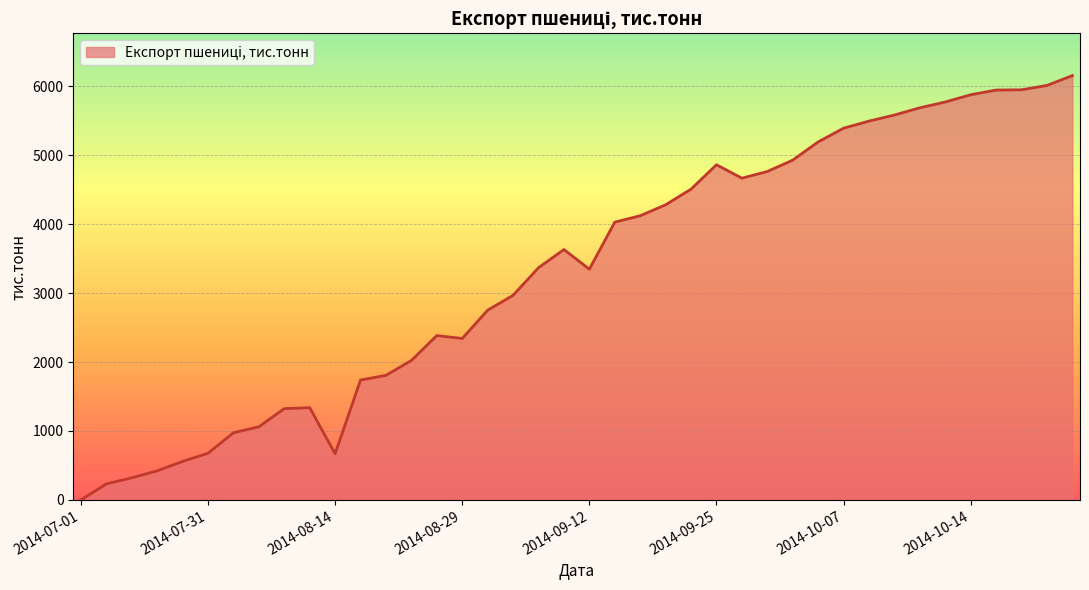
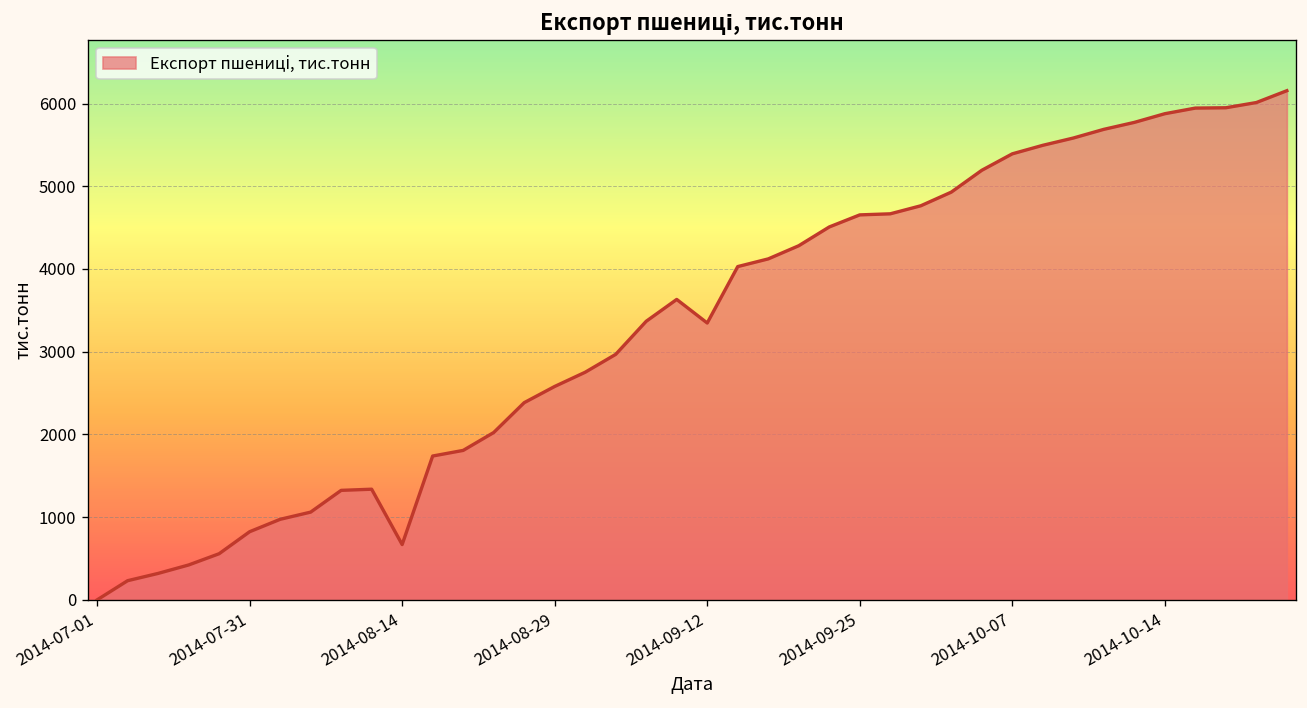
2014-07-31: 700 -> 800
2014-08-29: 2300 -> 2600
2014-09-25: 4900 -> 4700
